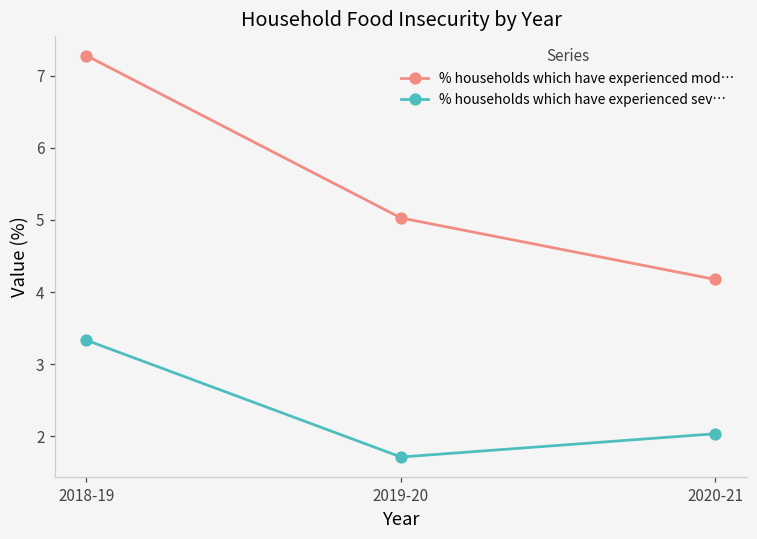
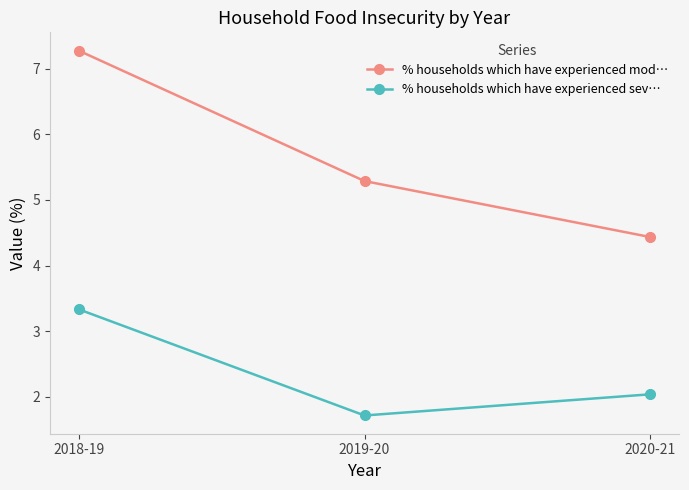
% households which have experienced mod…, 2019-20: 5.0 -> 5.3
% households which have experienced mod…, 2020-21: 4.2 -> 4.4
